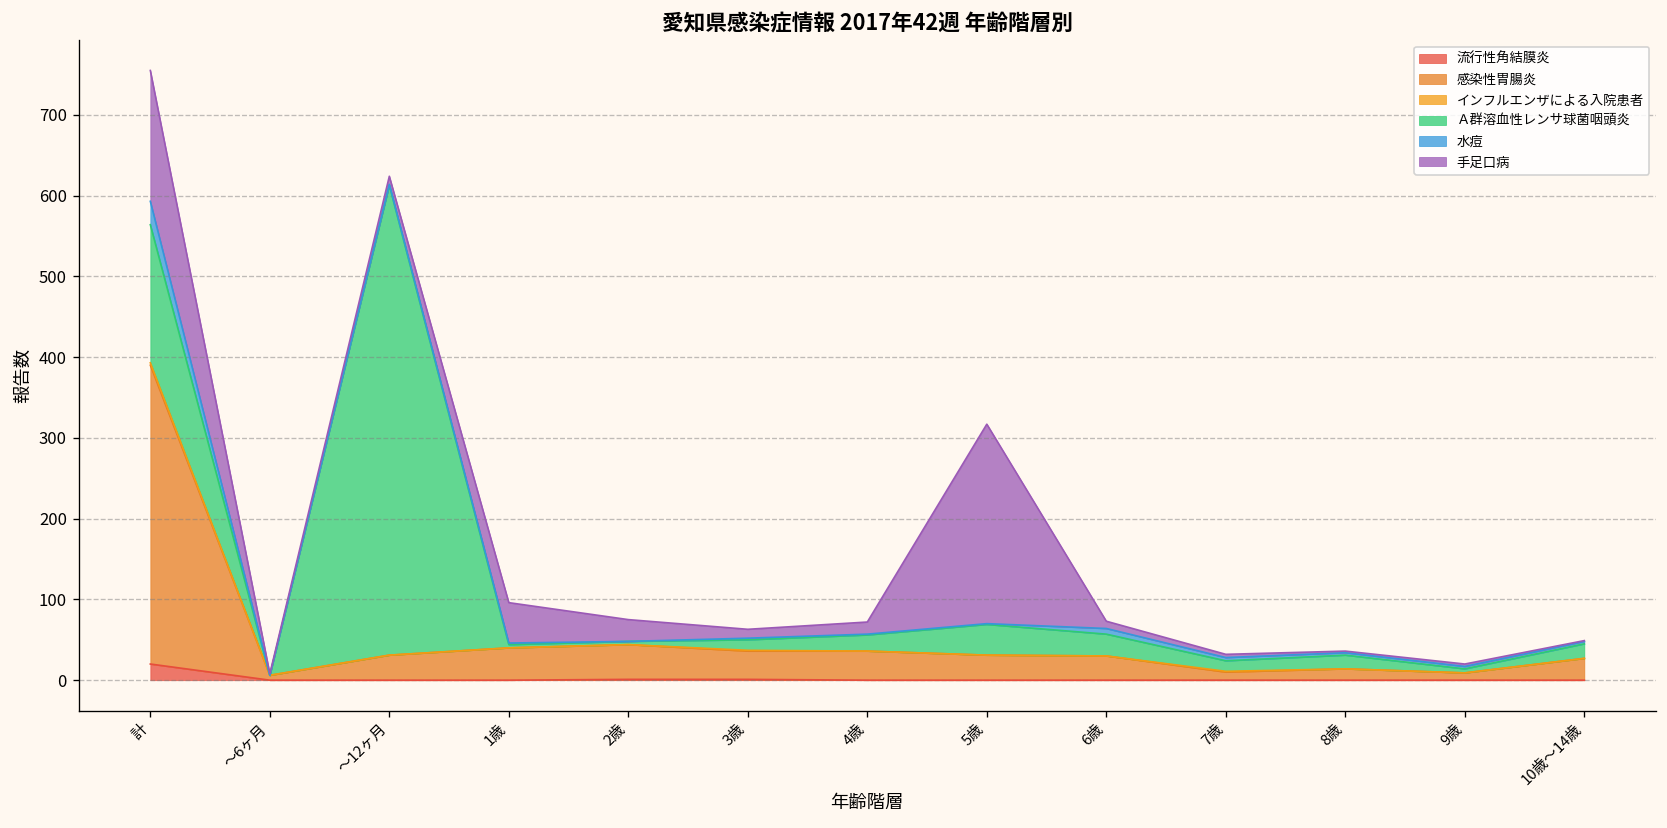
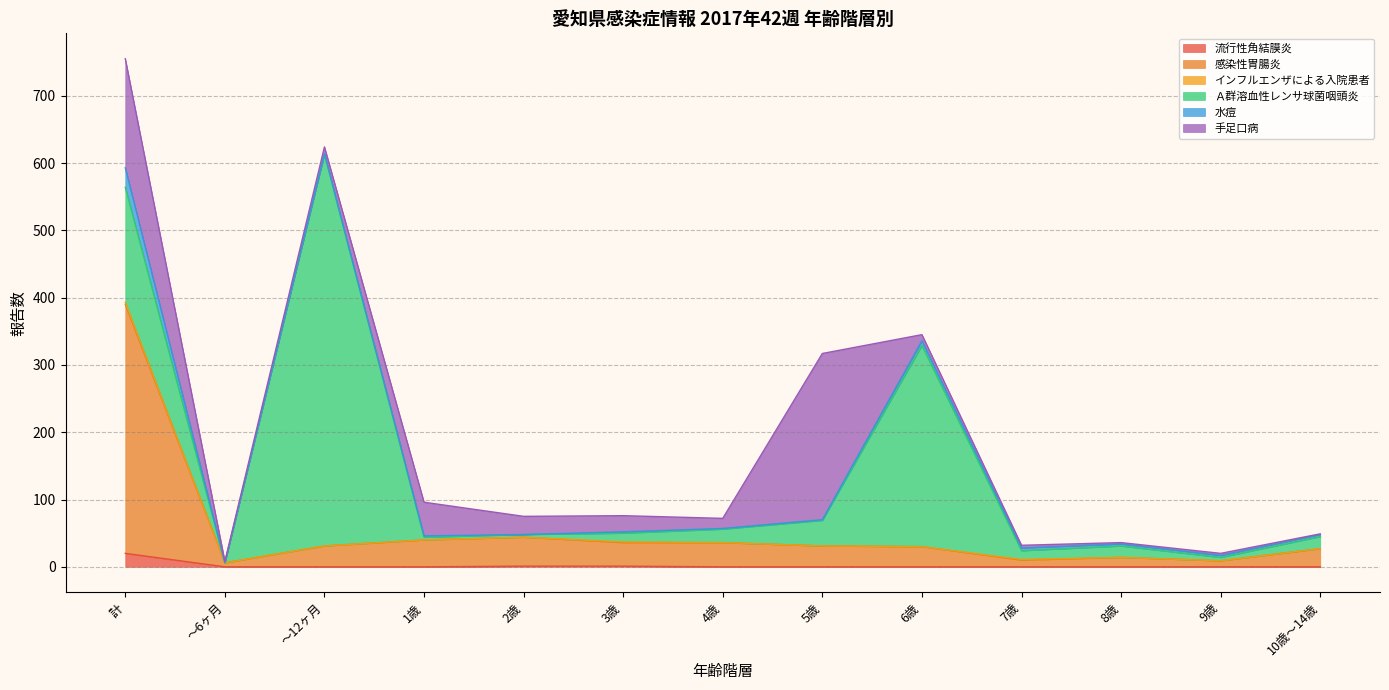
手足口病, 3歳: 10 -> 20
Ａ群溶血性レンサ球菌咽頭炎, 6歳: 30 -> 300
